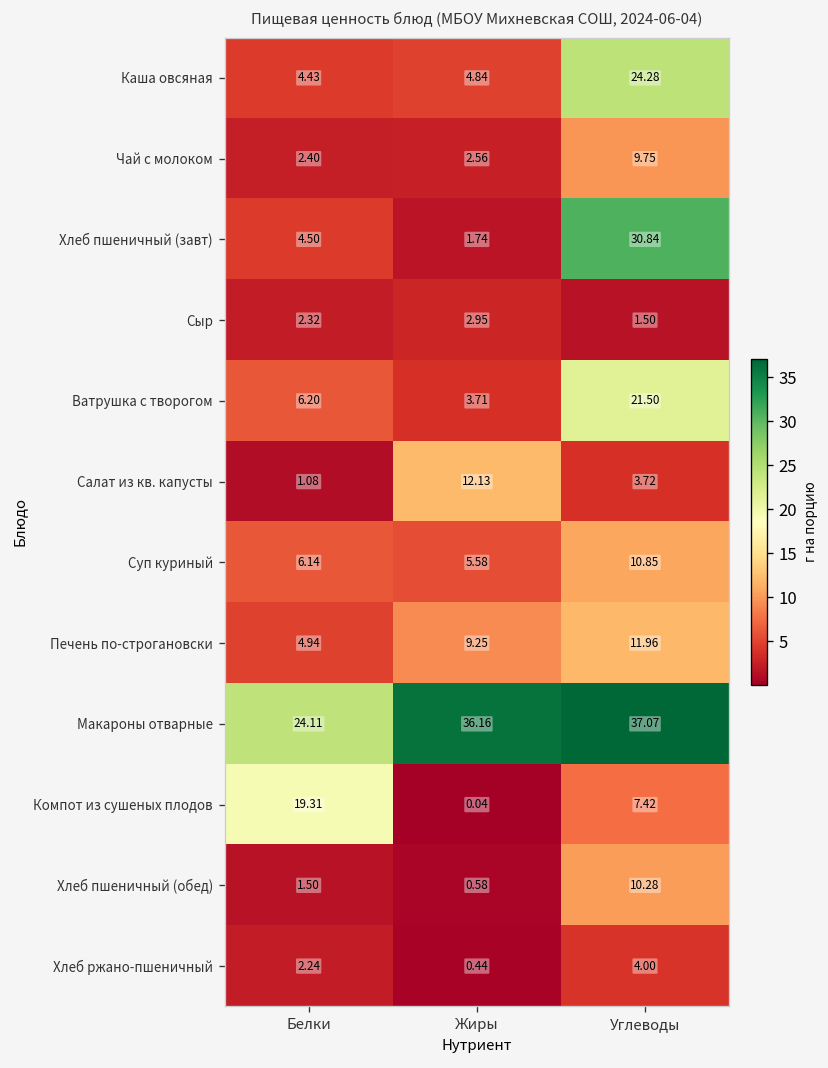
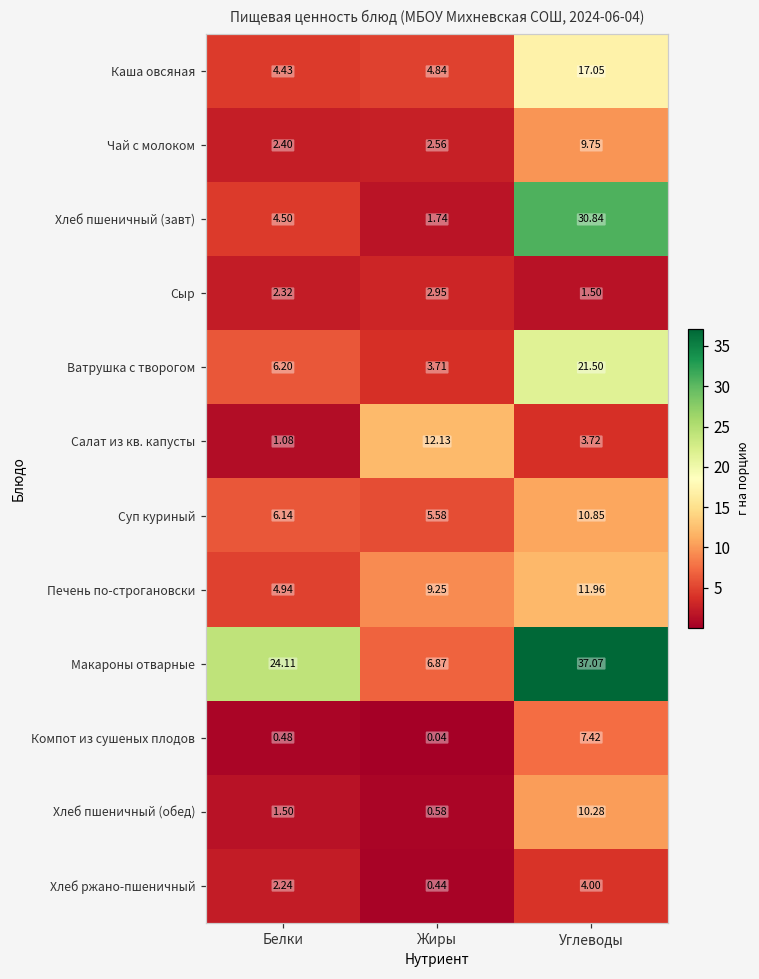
Каша овсяная, Углеводы: 24.28 -> 17.05
Макароны отварные, Жиры: 36.16 -> 6.87
Компот из сушеных плодов, Белки: 19.31 -> 0.48
